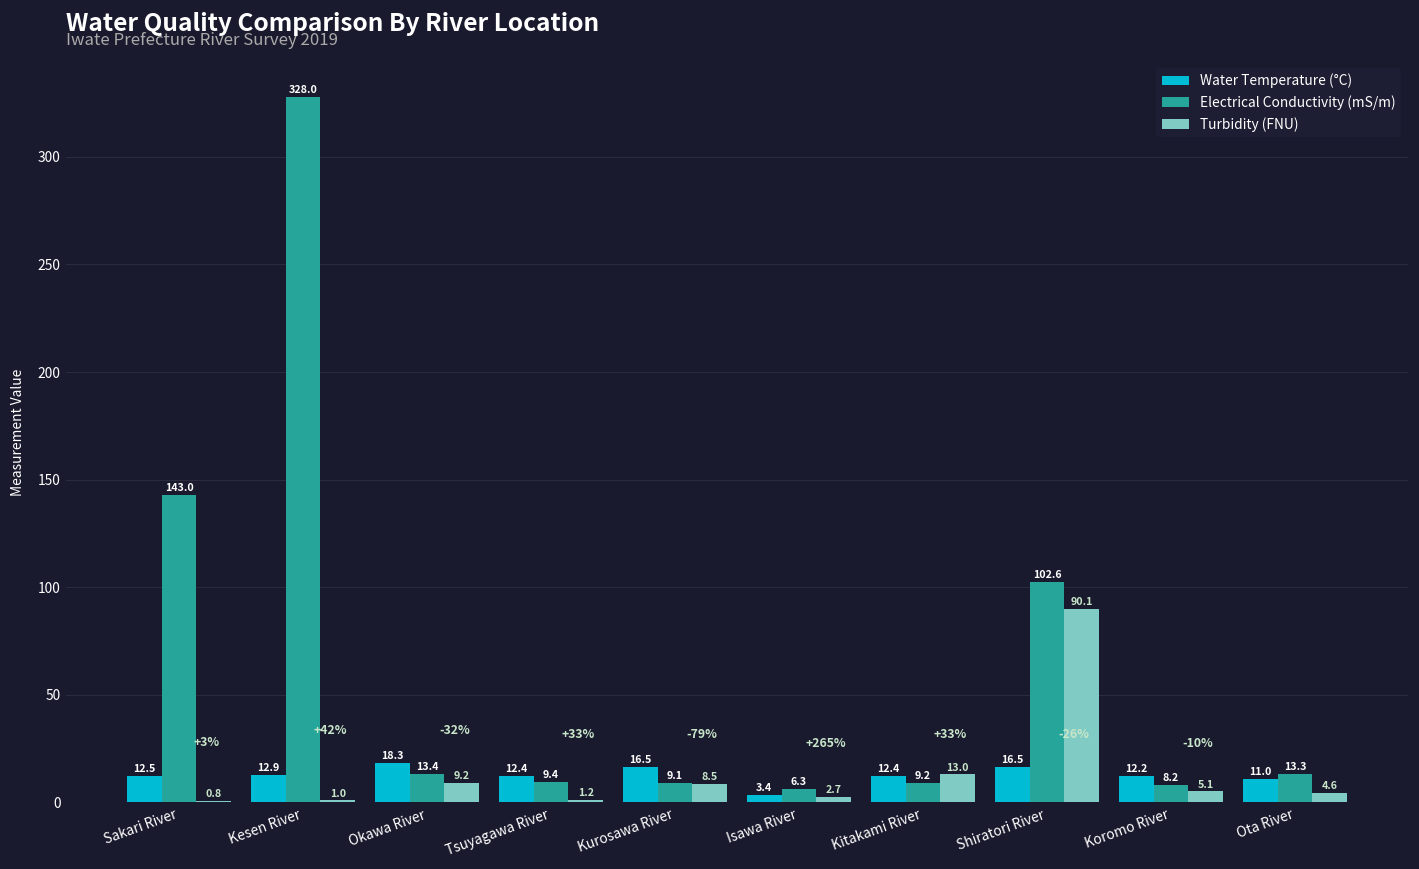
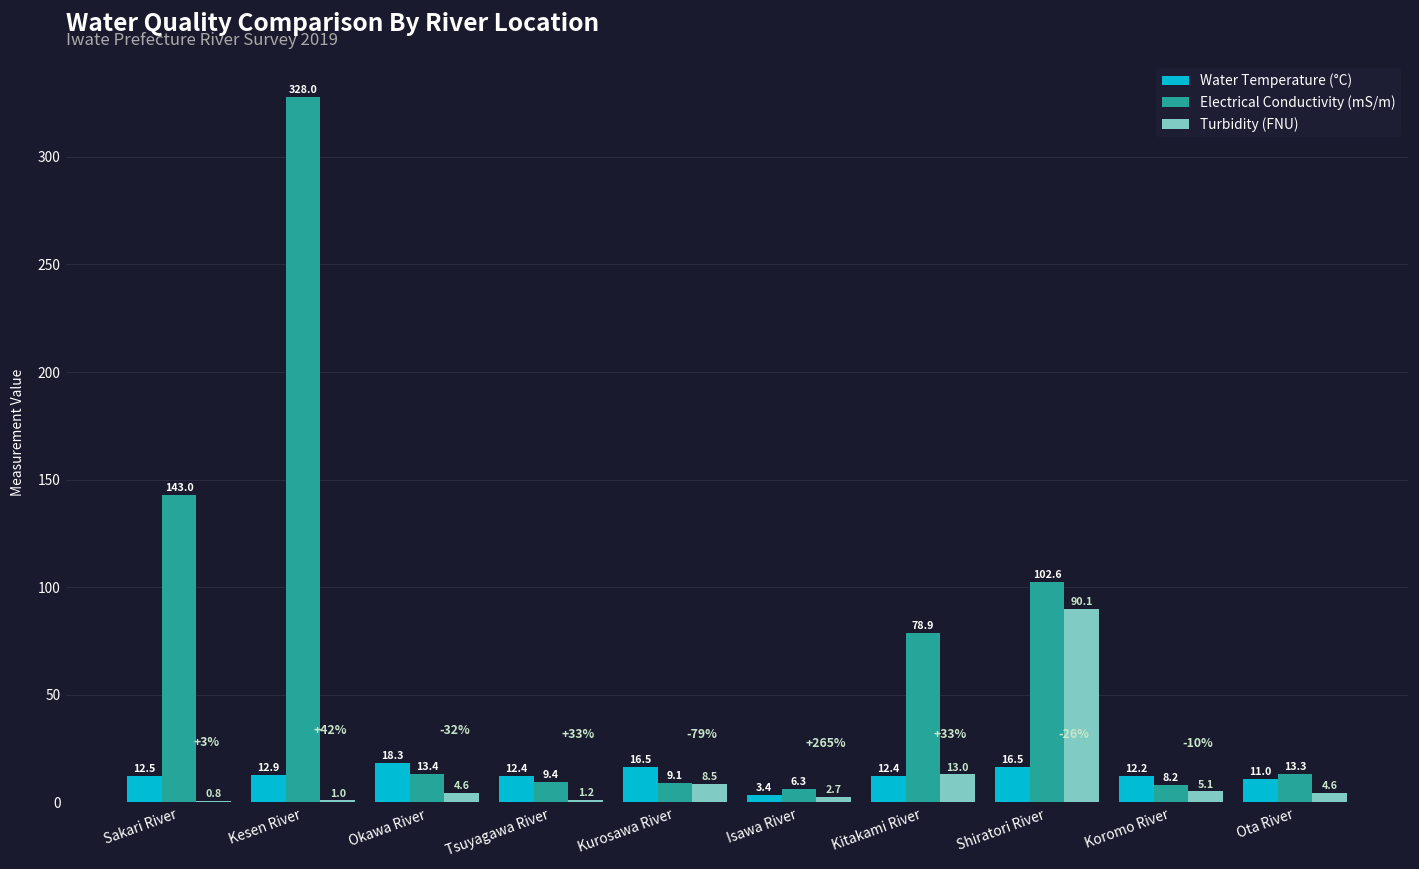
Turbidity (FNU), Okawa River: 9.2 -> 4.6
Electrical Conductivity (mS/m), Kitakami River: 9.2 -> 78.9
